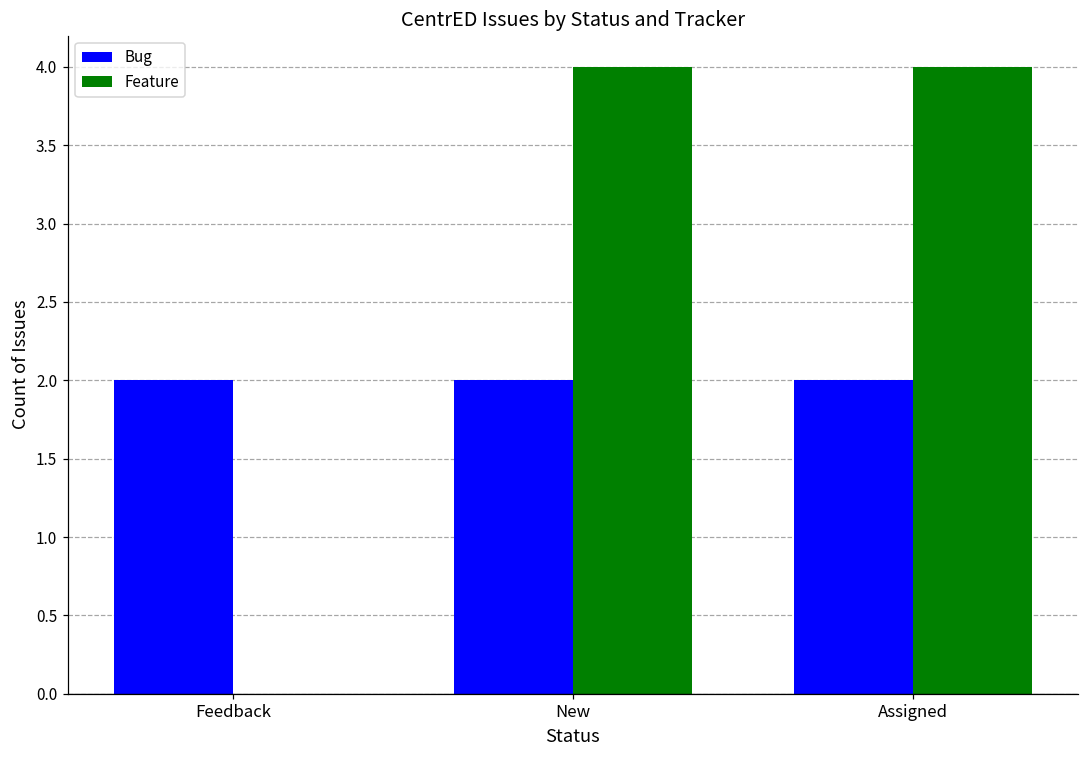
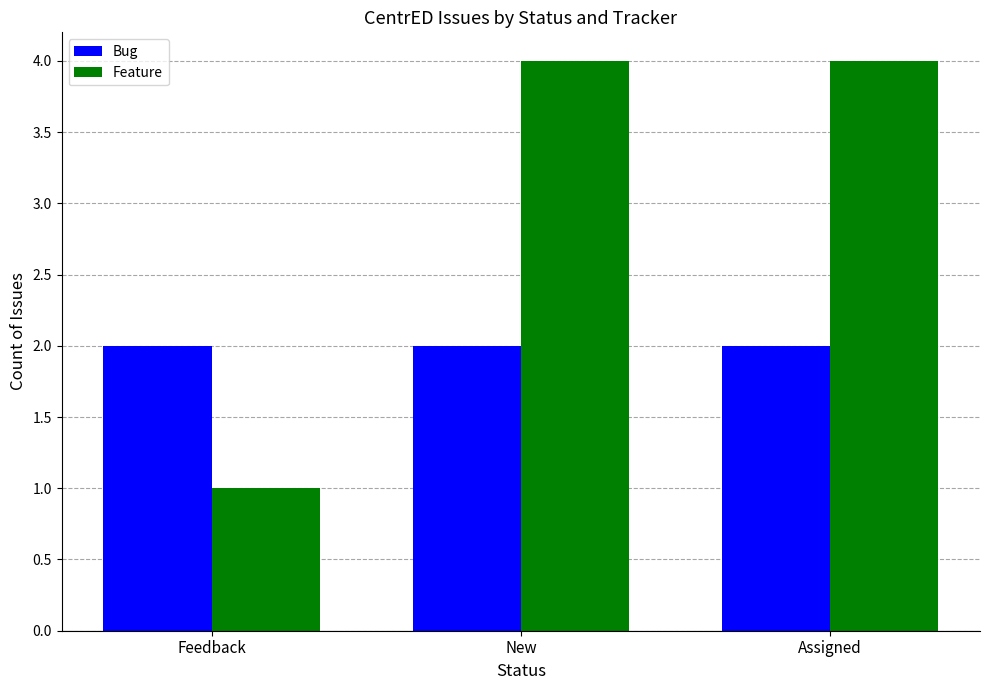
Feature, Feedback: 0 -> 1
